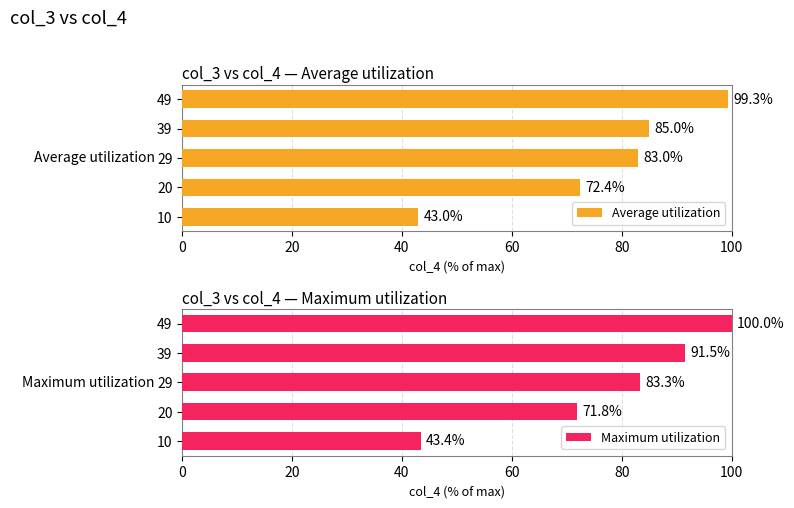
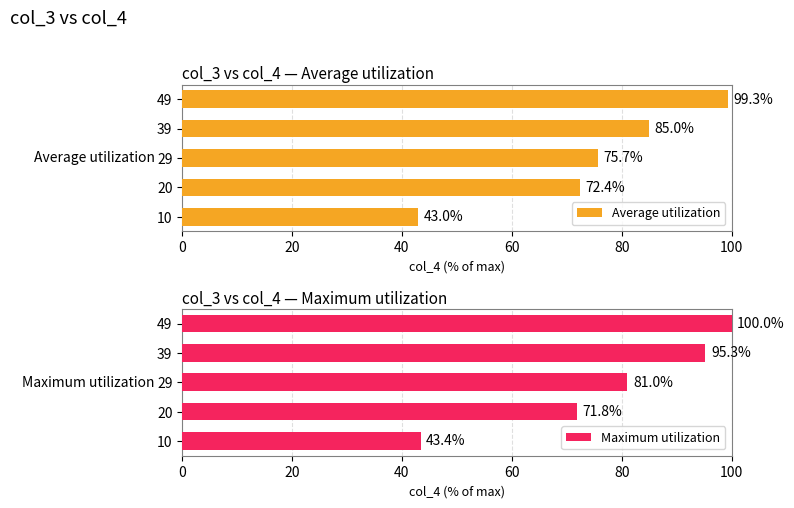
col_3 vs col_4 — Average utilization, 29: 83.0% -> 75.7%
col_3 vs col_4 — Maximum utilization, 39: 91.5% -> 95.3%
col_3 vs col_4 — Maximum utilization, 29: 83.3% -> 81.0%
